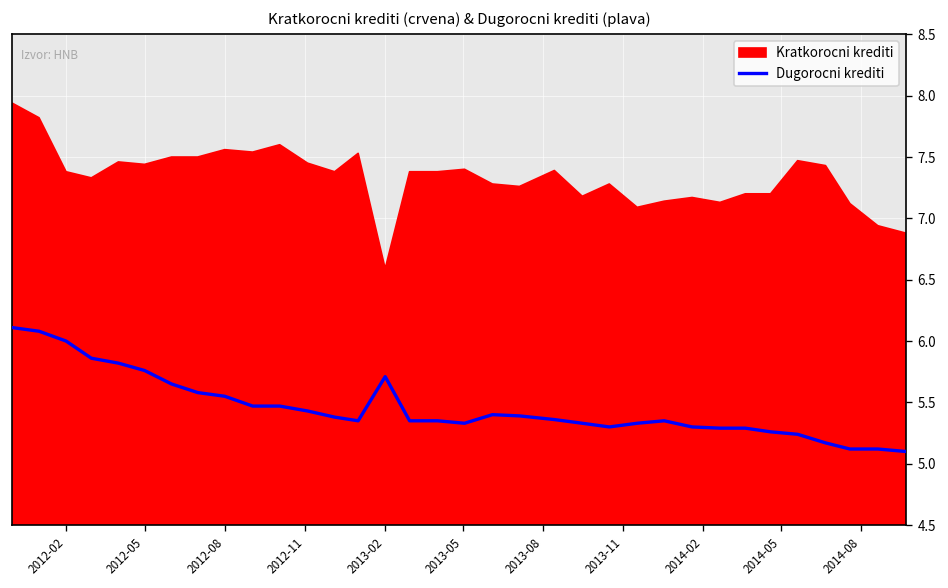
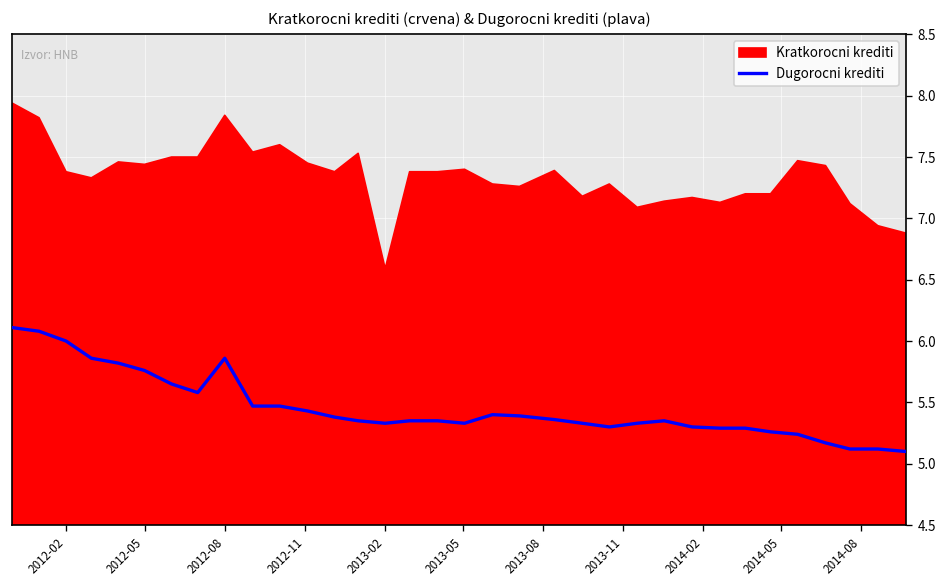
Dugorocni krediti, 2012-08: 5.55 -> 5.86
Kratkorocni krediti, 2012-08: 7.56 -> 7.84
Dugorocni krediti, 2013-02: 5.71 -> 5.33
